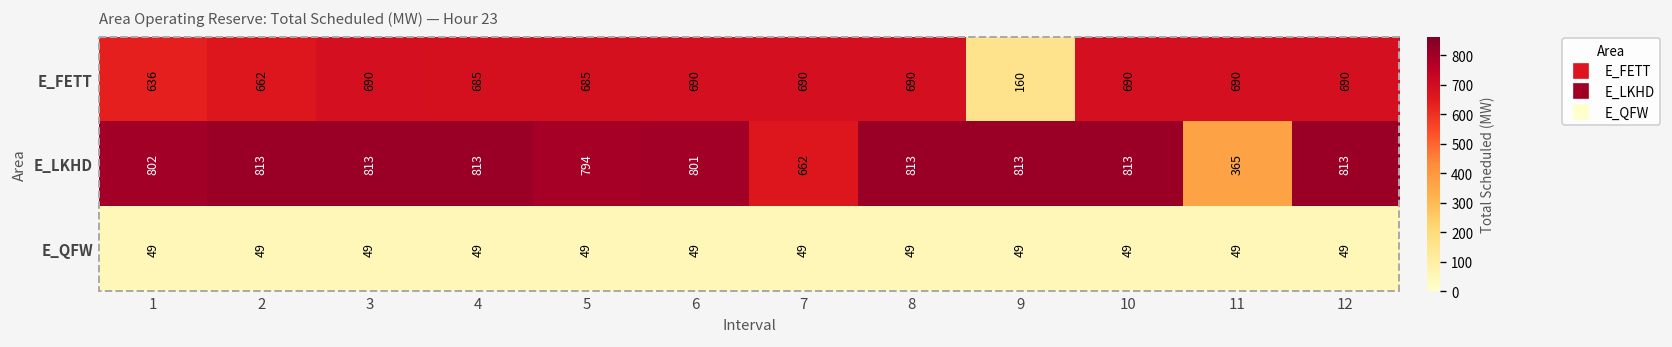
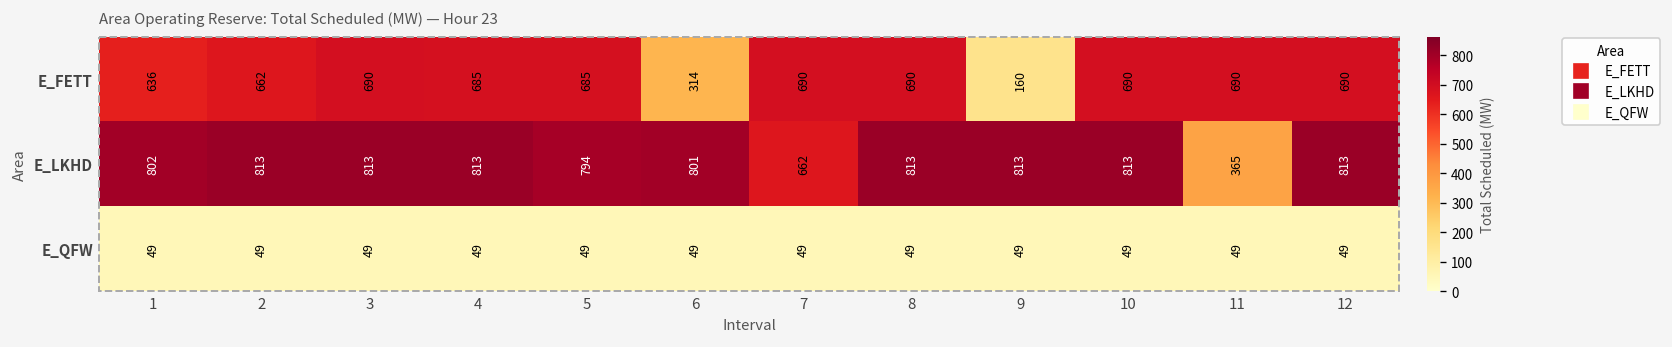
E_FETT, 6: 690 -> 314
